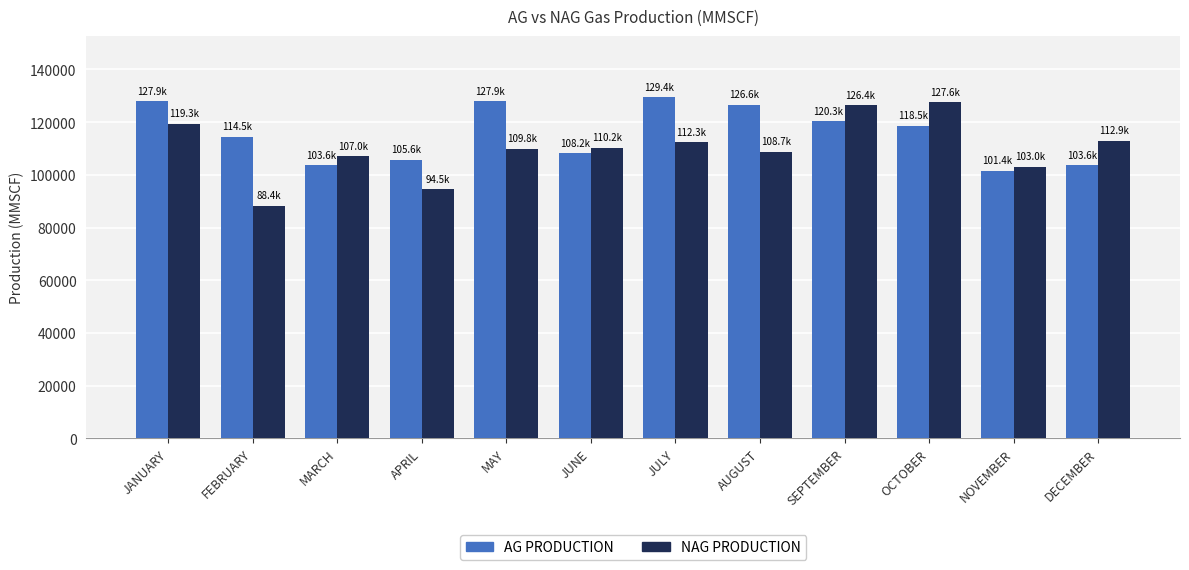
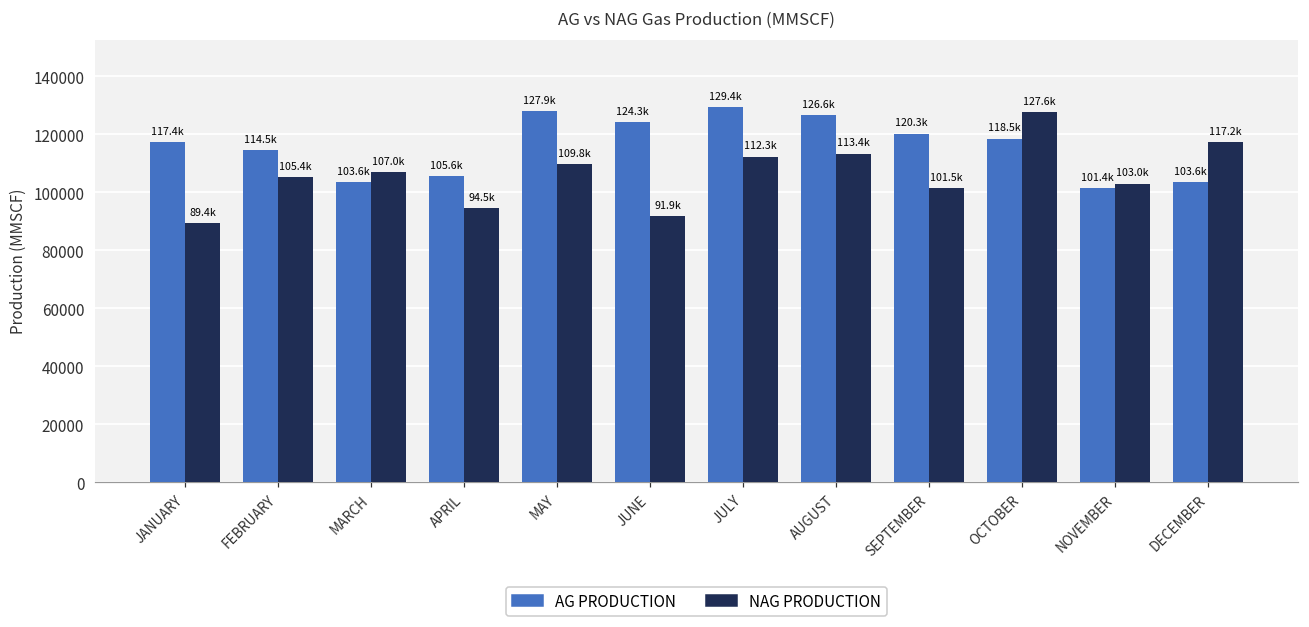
AG PRODUCTION, JANUARY: 127.9k -> 117.4k
NAG PRODUCTION, JANUARY: 119.3k -> 89.4k
NAG PRODUCTION, FEBRUARY: 88.4k -> 105.4k
AG PRODUCTION, JUNE: 108.2k -> 124.3k
NAG PRODUCTION, JUNE: 110.2k -> 91.9k
NAG PRODUCTION, AUGUST: 108.7k -> 113.4k
NAG PRODUCTION, SEPTEMBER: 126.4k -> 101.5k
NAG PRODUCTION, DECEMBER: 112.9k -> 117.2k
